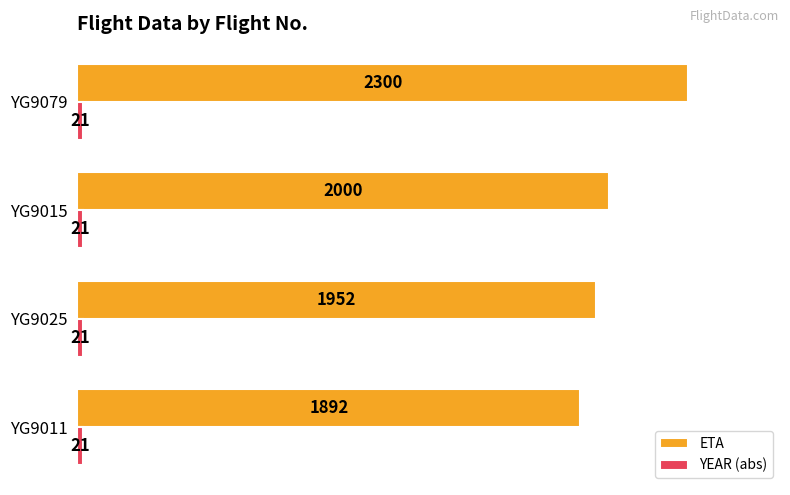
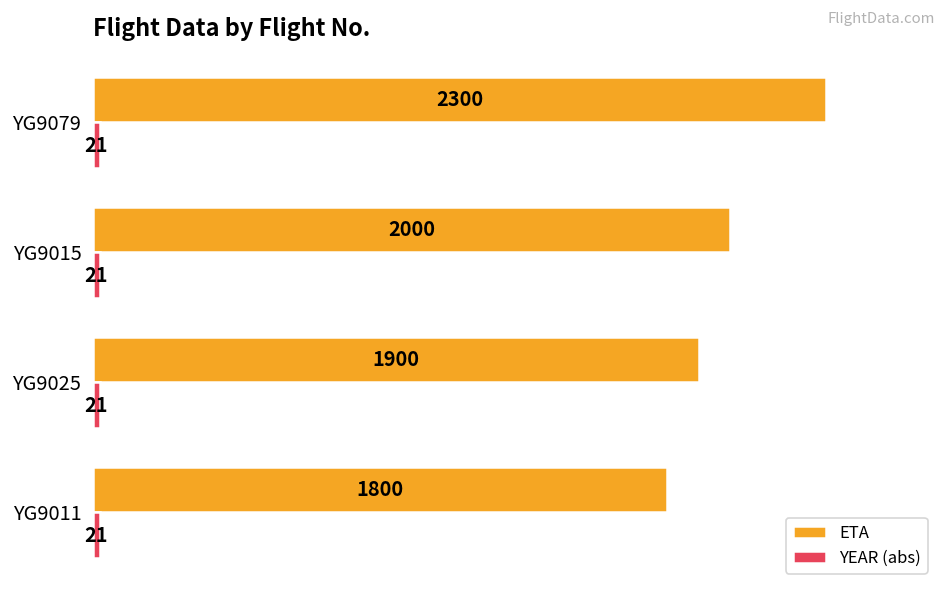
ETA, YG9025: 1952 -> 1900
ETA, YG9011: 1892 -> 1800
